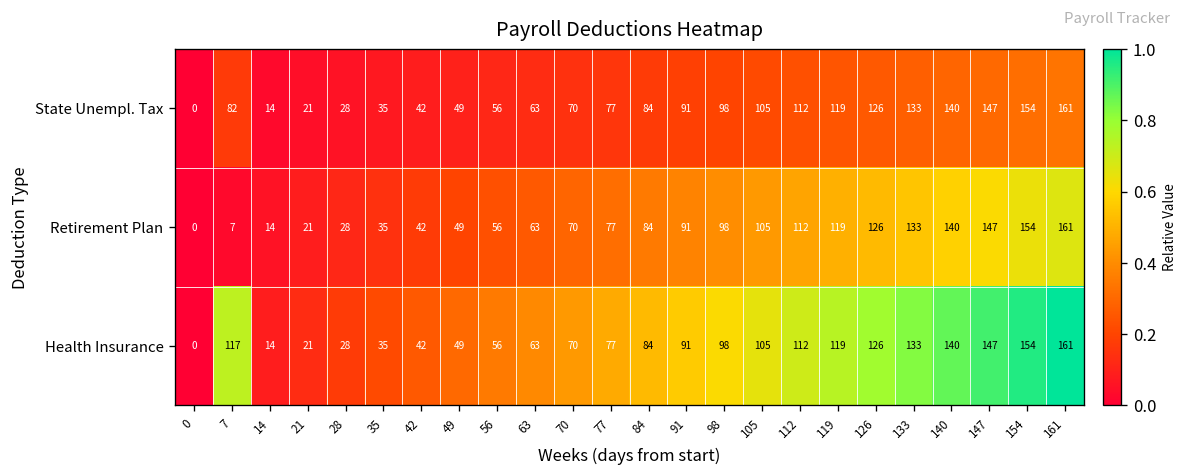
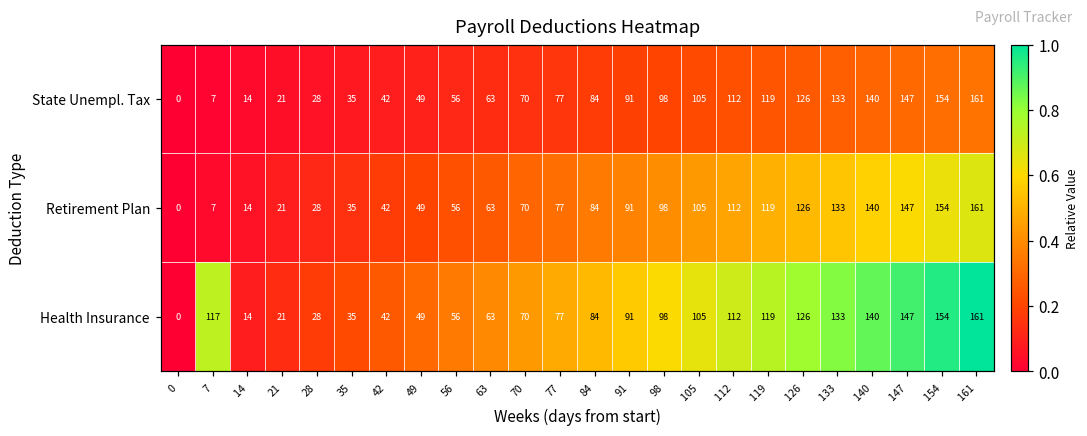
State Unempl. Tax, 7: 82 -> 7
